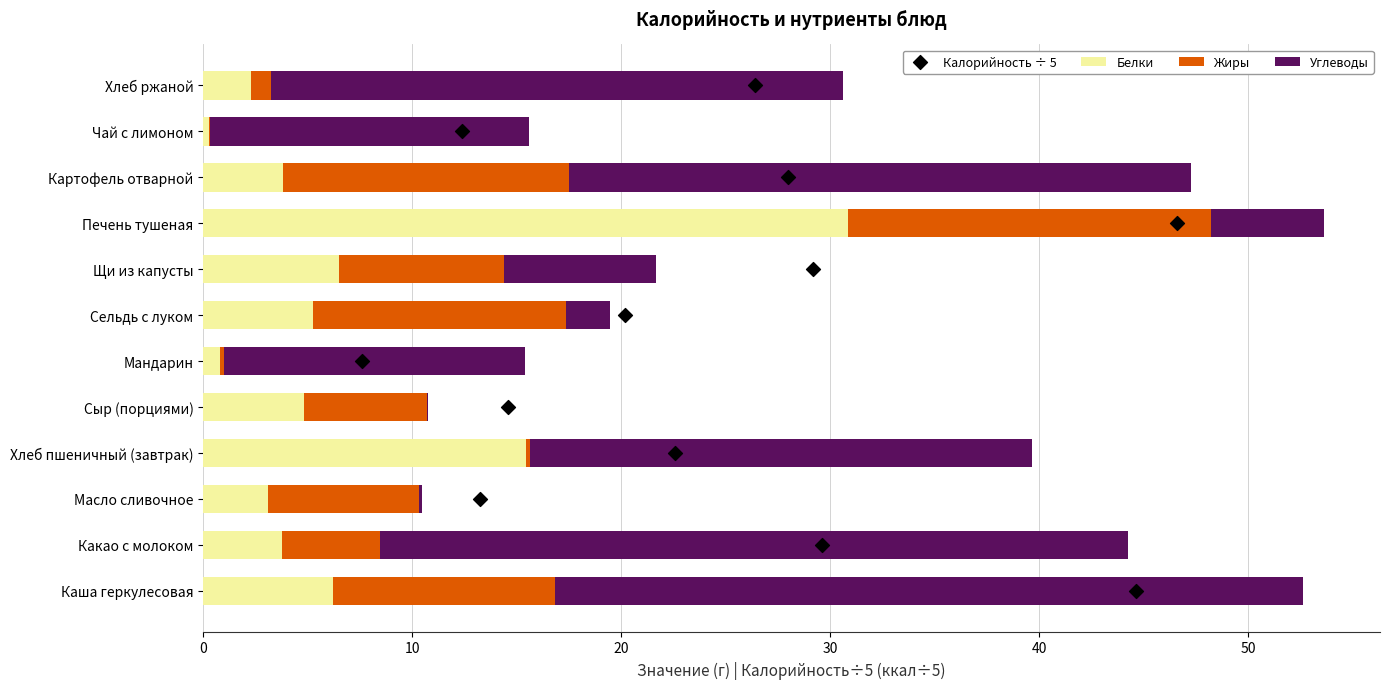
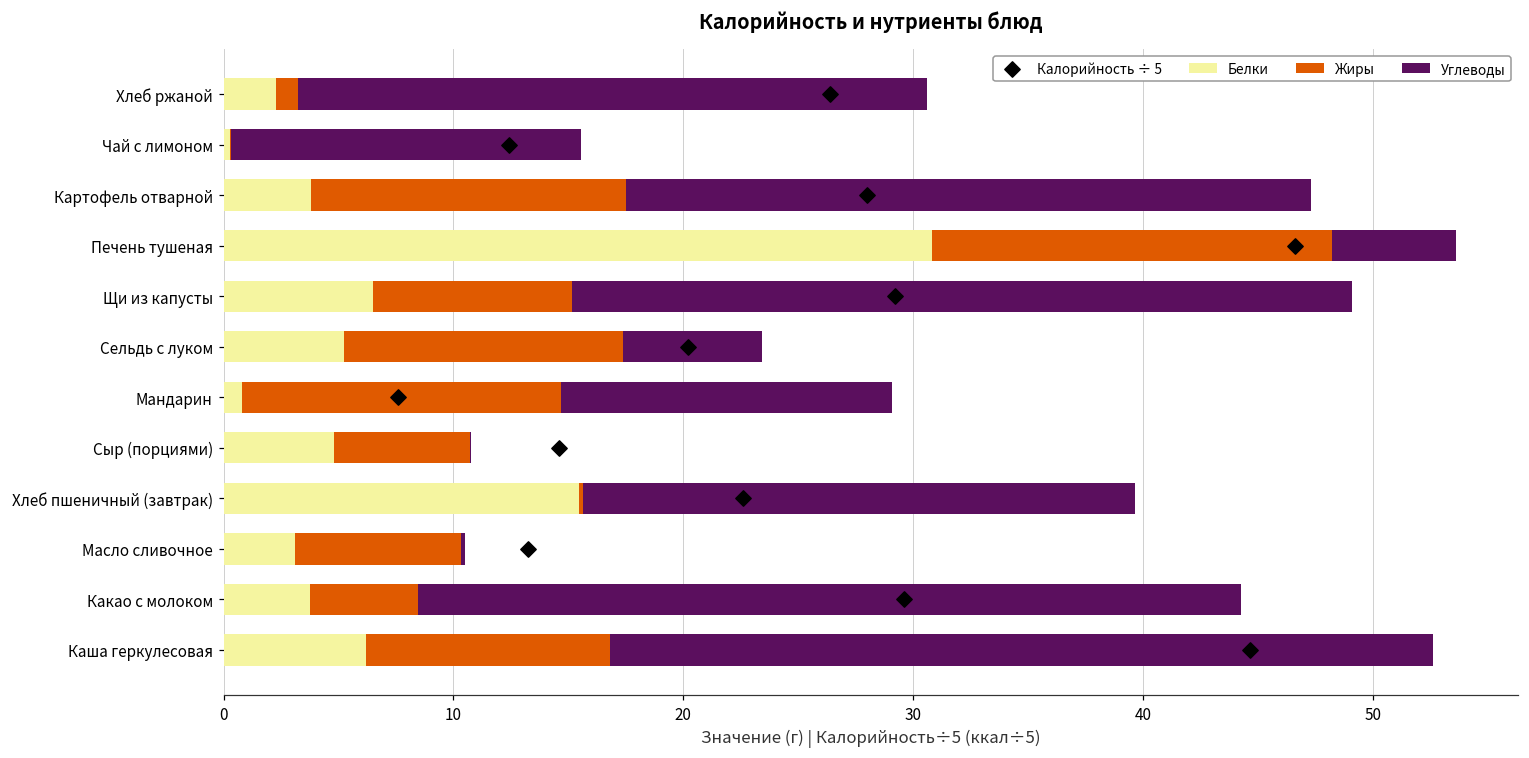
Жиры, Щи из капусты: 7.9 -> 8.7
Углеводы, Щи из капусты: 7.3 -> 34.0
Углеводы, Сельдь с луком: 2.1 -> 6.1
Жиры, Мандарин: 0.2 -> 13.9
